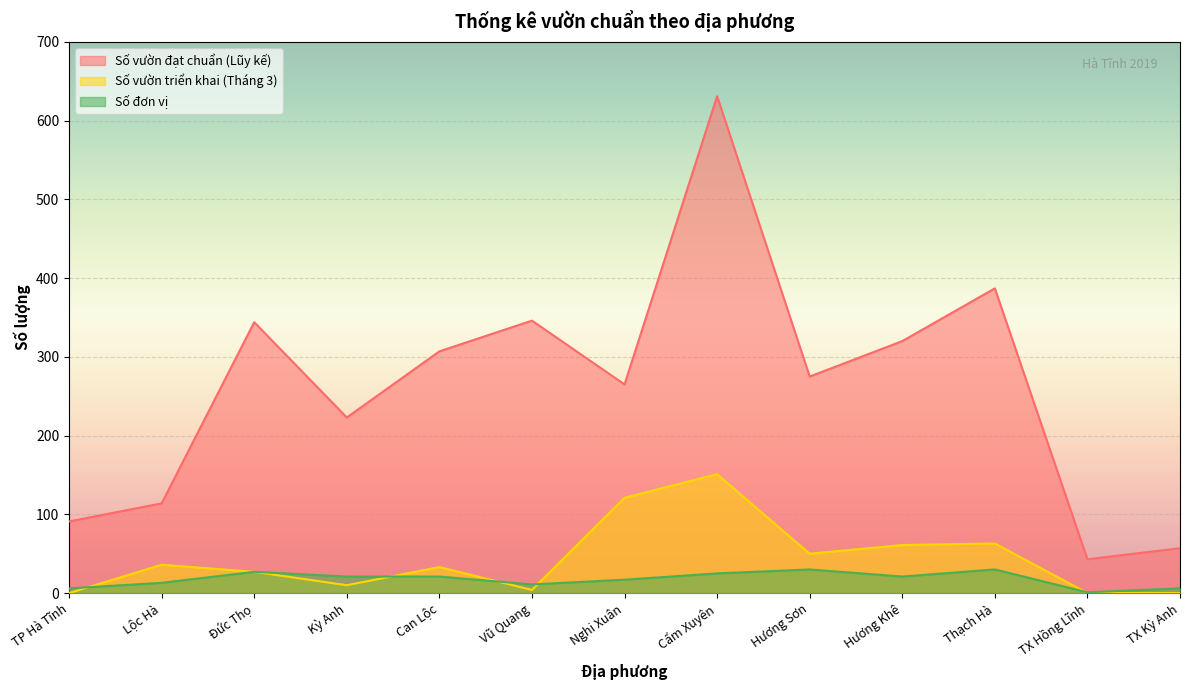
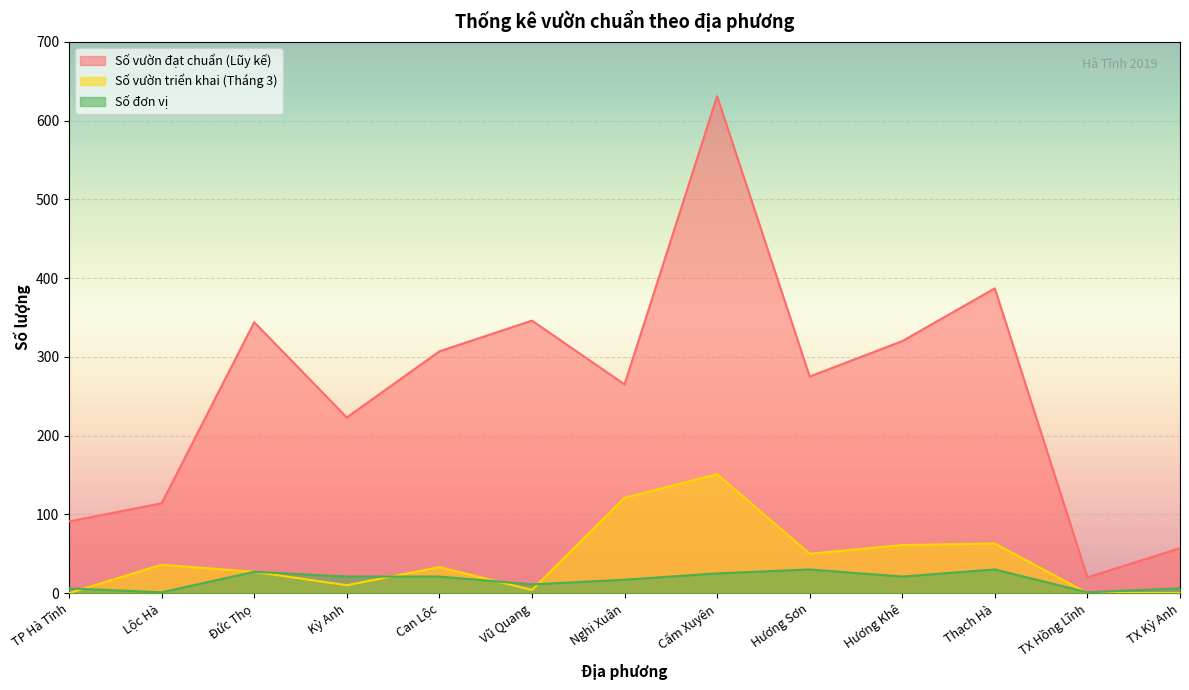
Số đơn vị, Lộc Hà: 10 -> 0
Số vườn đạt chuẩn (Lũy kế), TX Hồng Lĩnh: 40 -> 20
